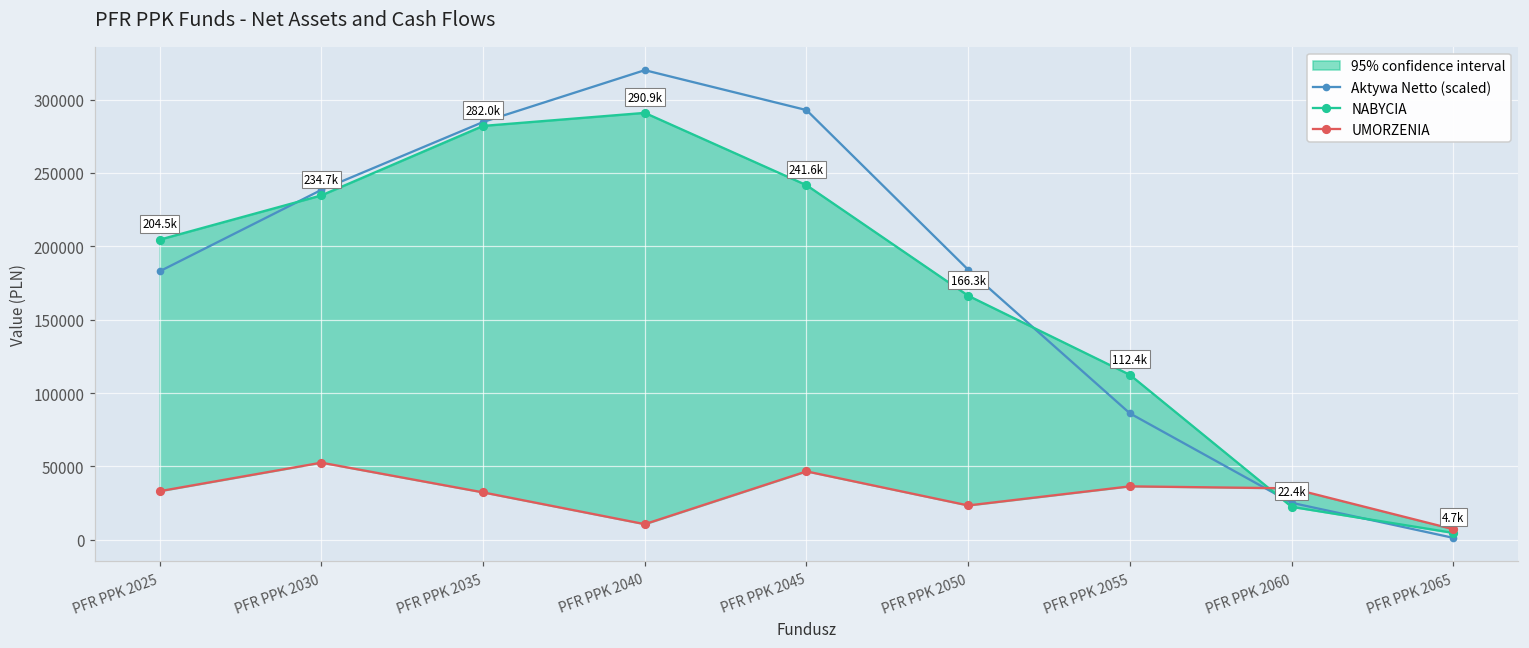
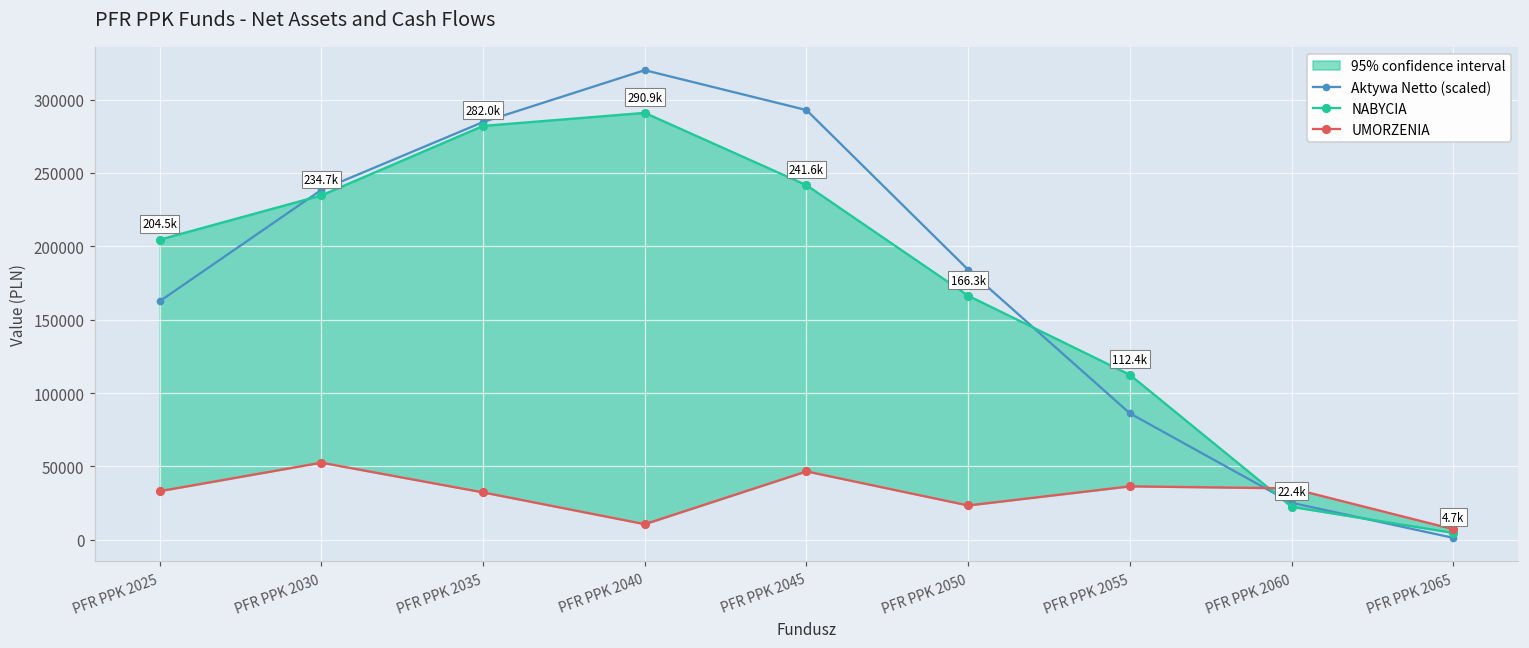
Aktywa Netto (scaled), PFR PPK 2025: 183000 -> 163000
